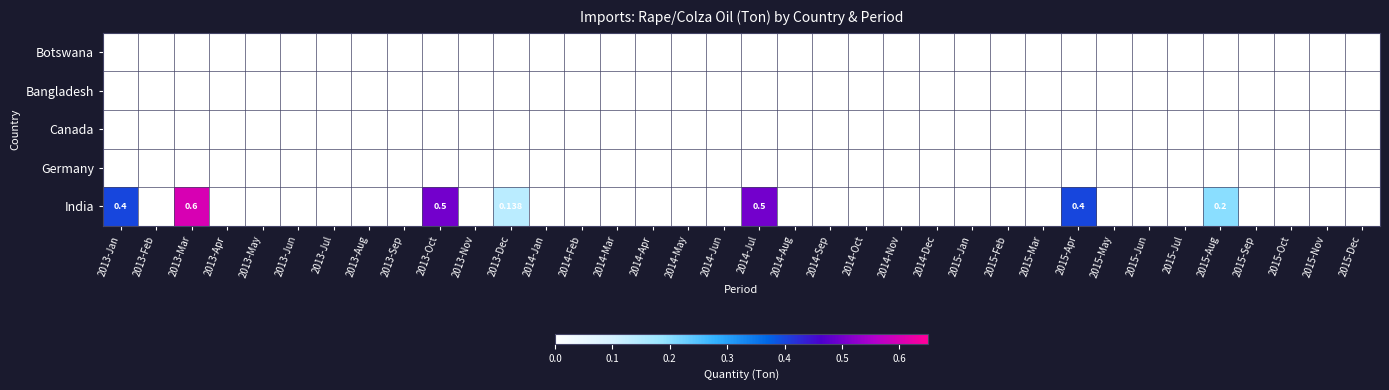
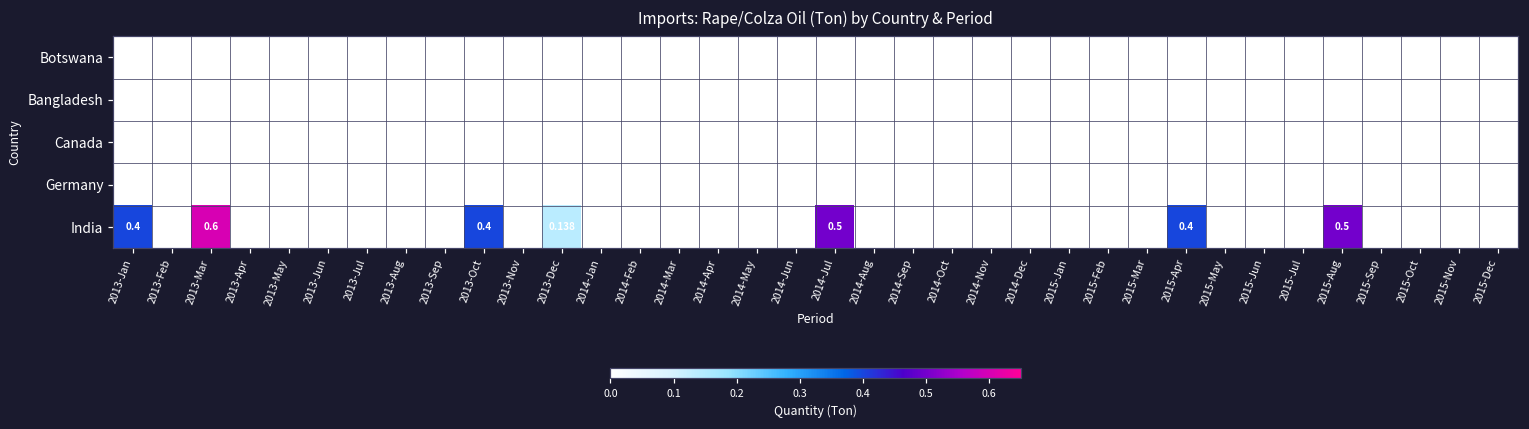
India, 2013-Oct: 0.5 -> 0.4
India, 2015-Aug: 0.2 -> 0.5
